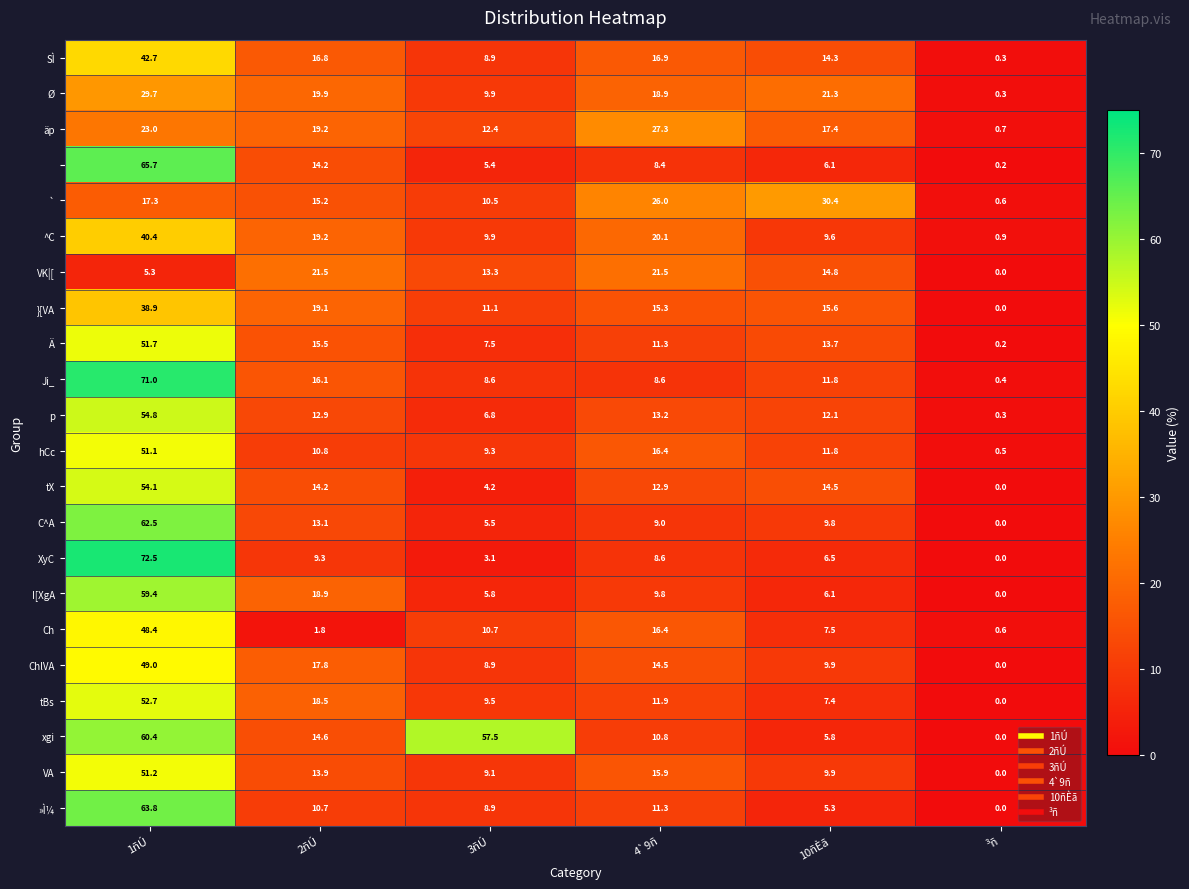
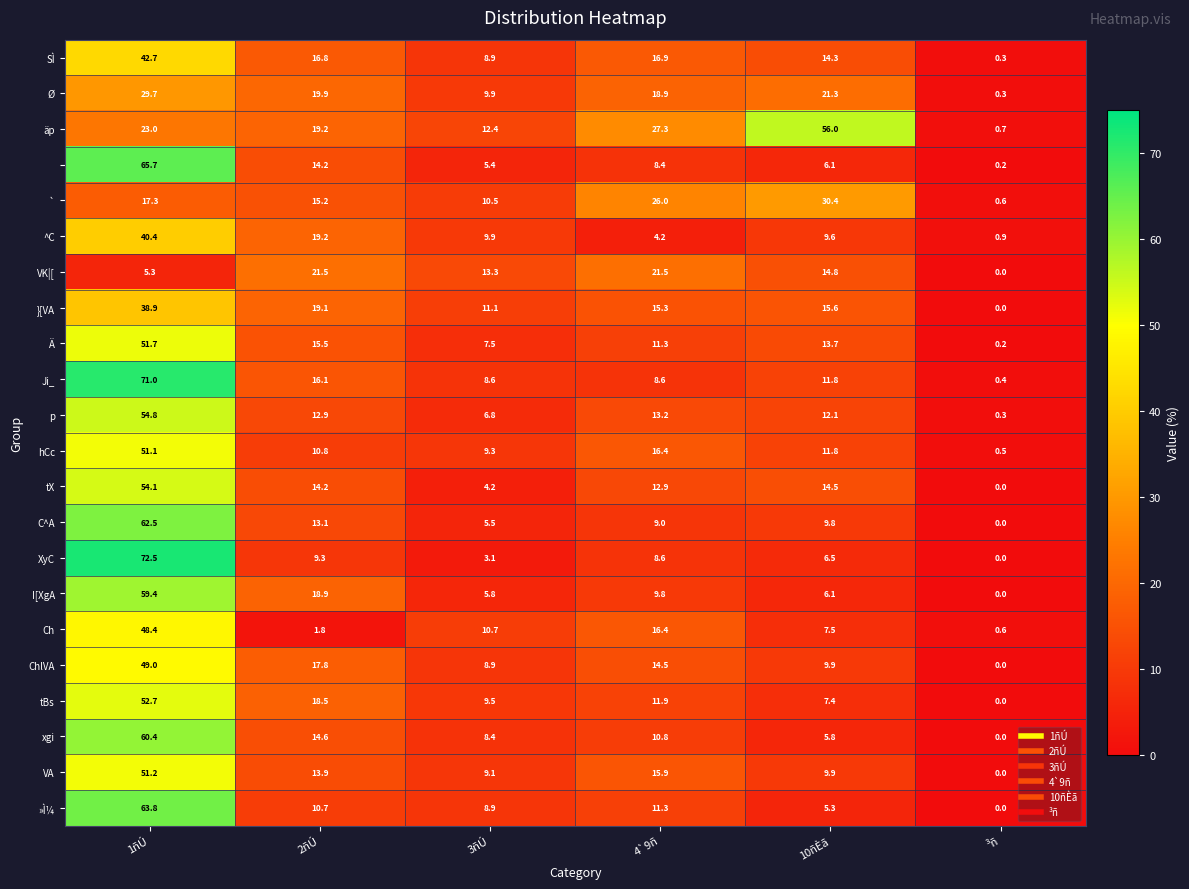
äp, 10ñÈã: 17.4 -> 56.0
^C, 4`9ñ: 20.1 -> 4.2
xgi, 3ñÚ: 57.5 -> 8.4
